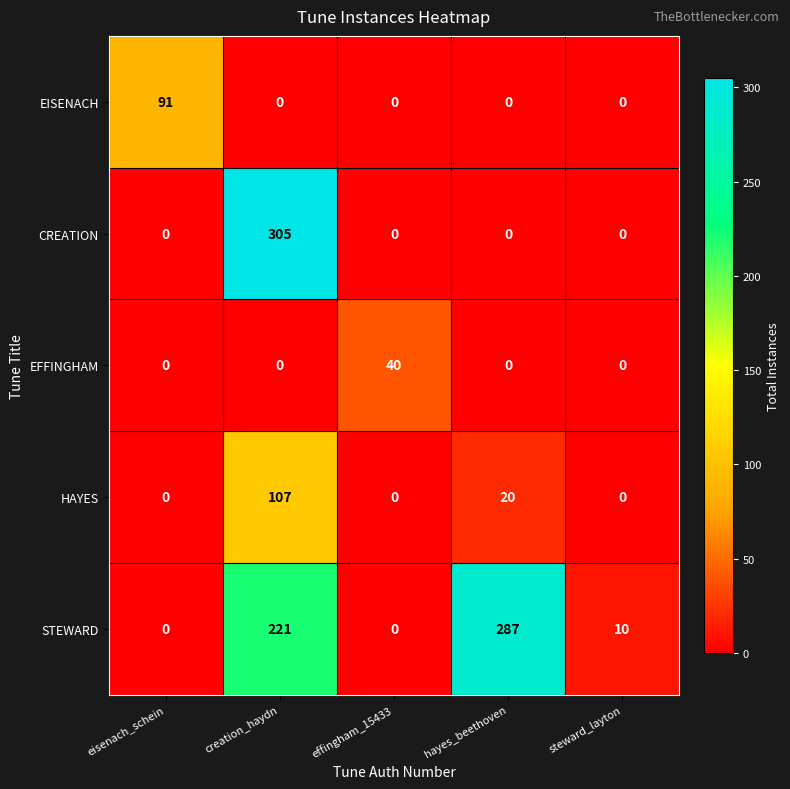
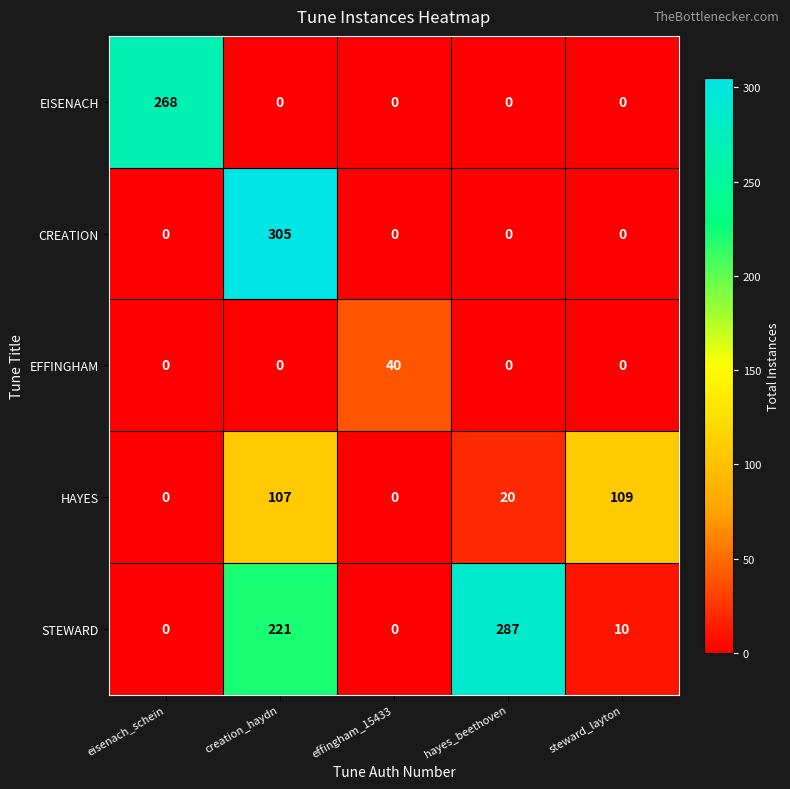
EISENACH, eisenach_schein: 91 -> 268
HAYES, steward_layton: 0 -> 109
